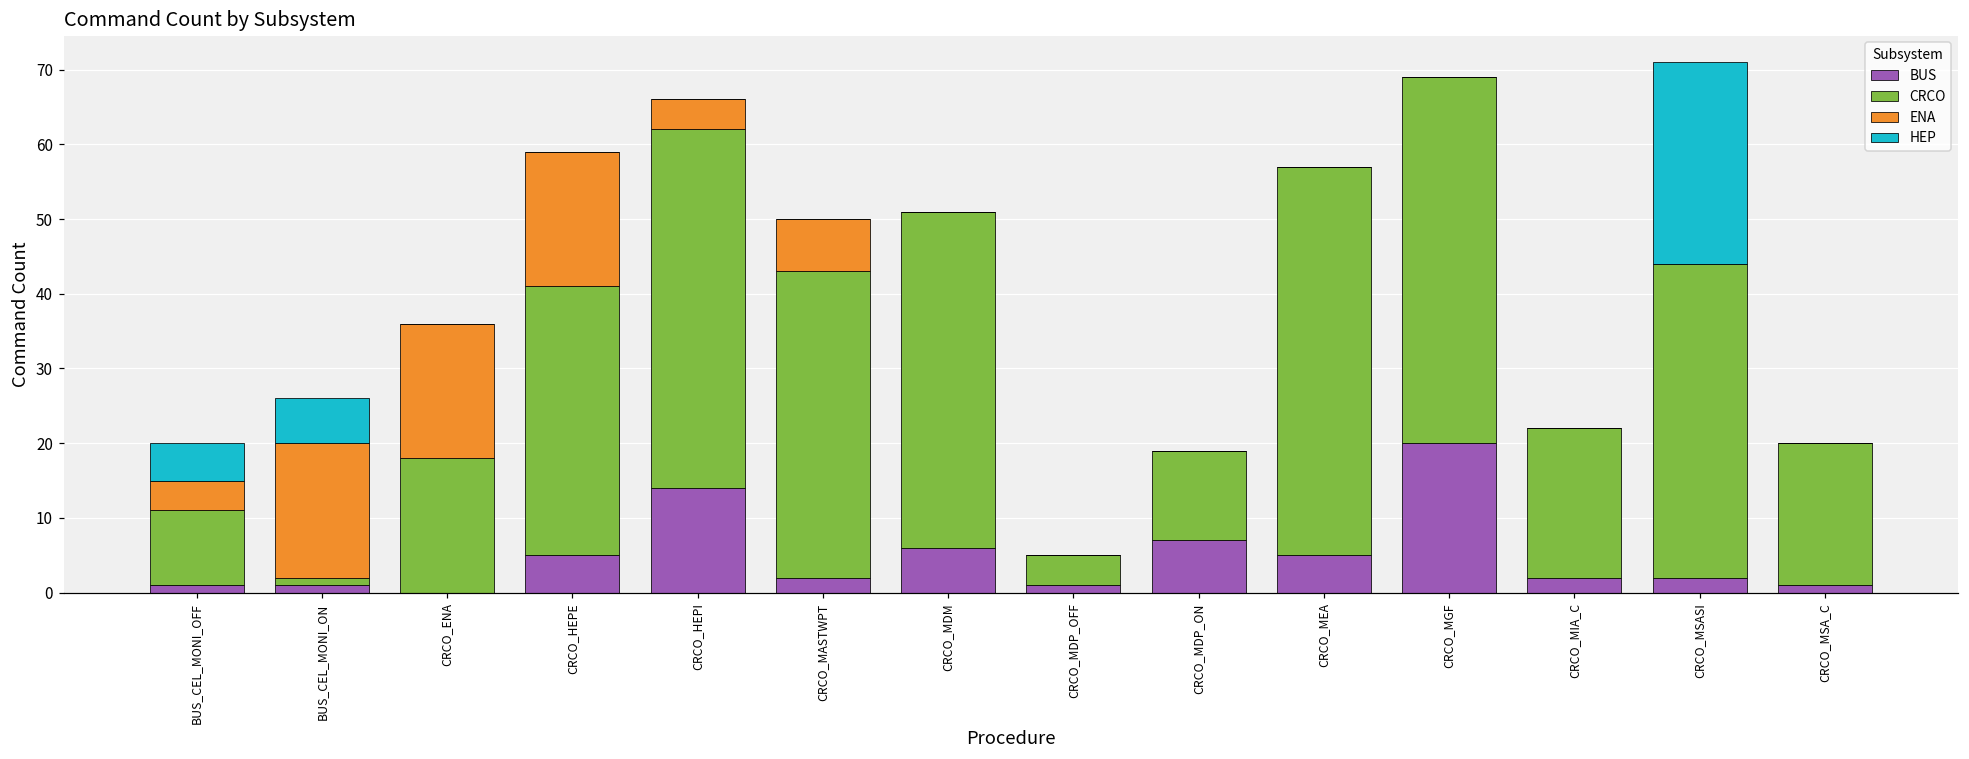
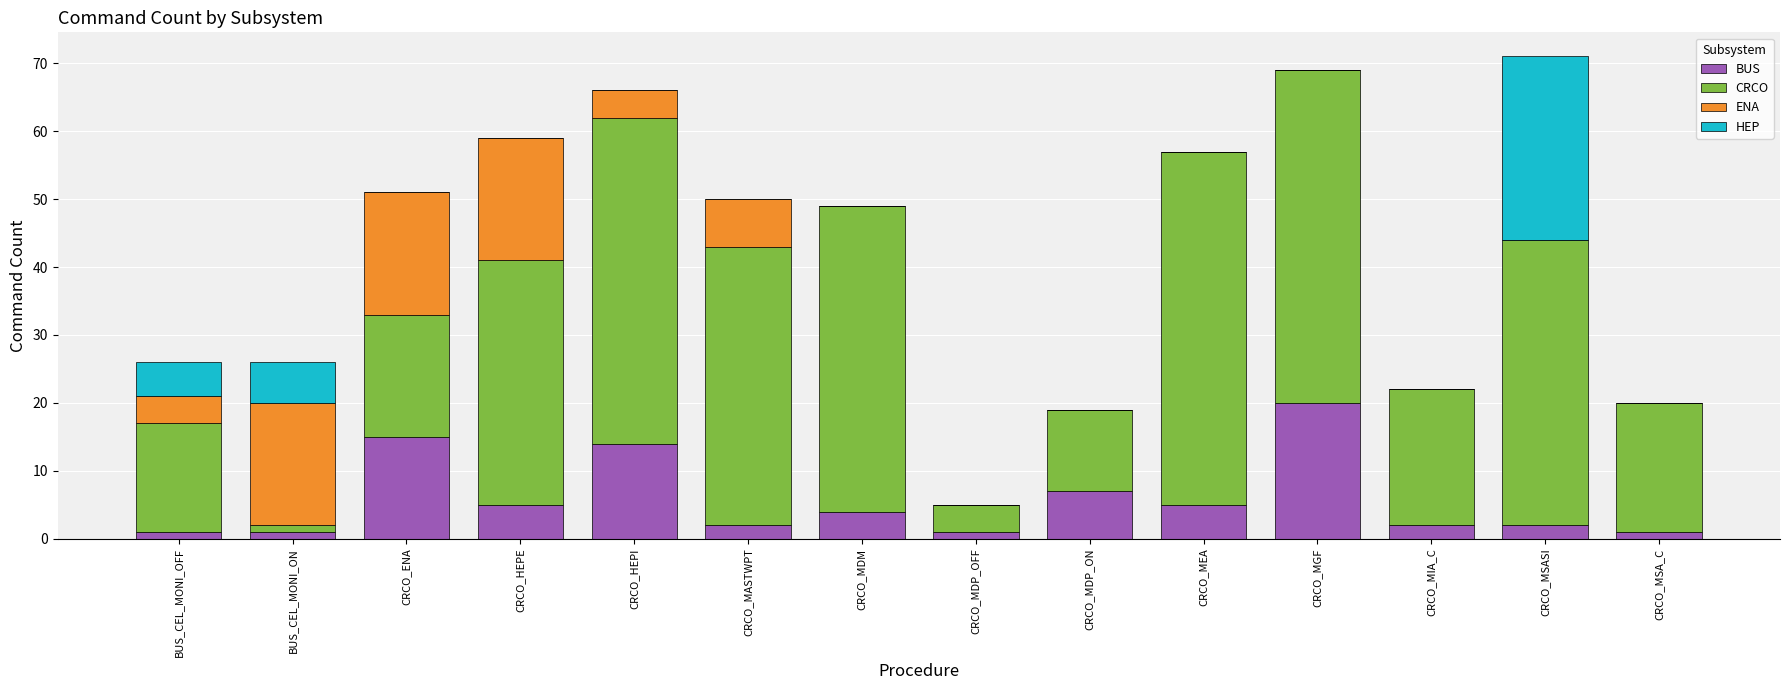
CRCO, BUS_CEL_MONI_OFF: 10 -> 16
BUS, CRCO_ENA: 0 -> 15
BUS, CRCO_MDM: 6 -> 4
